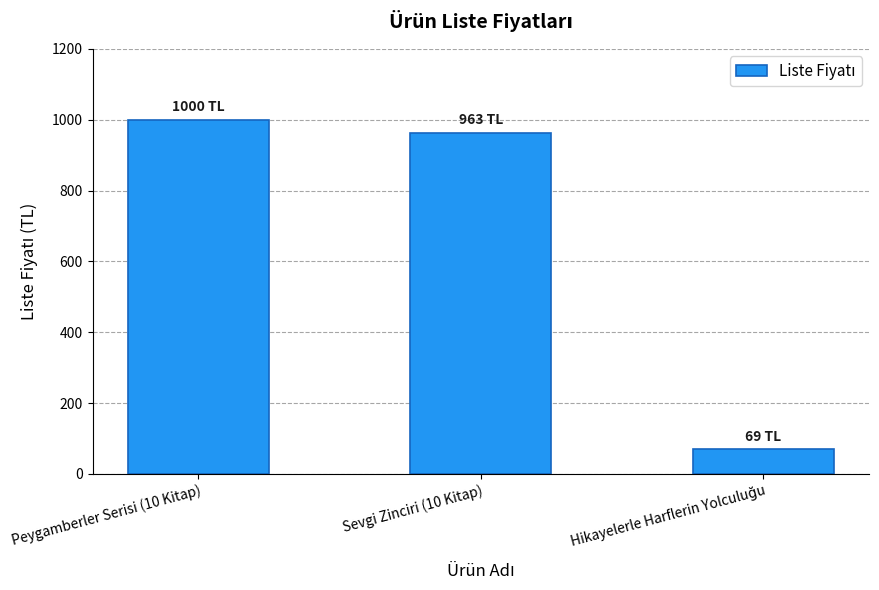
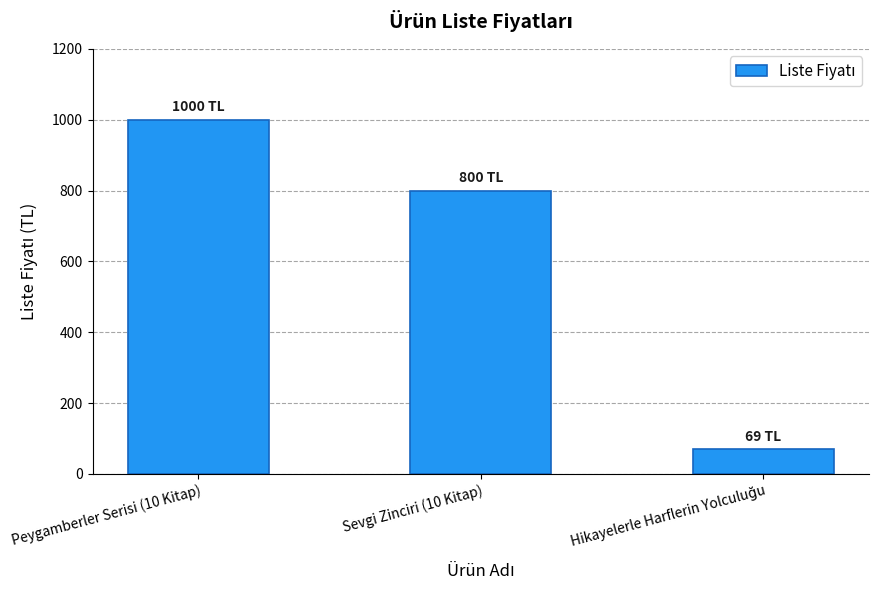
Sevgi Zinciri (10 Kitap): 963 -> 800
